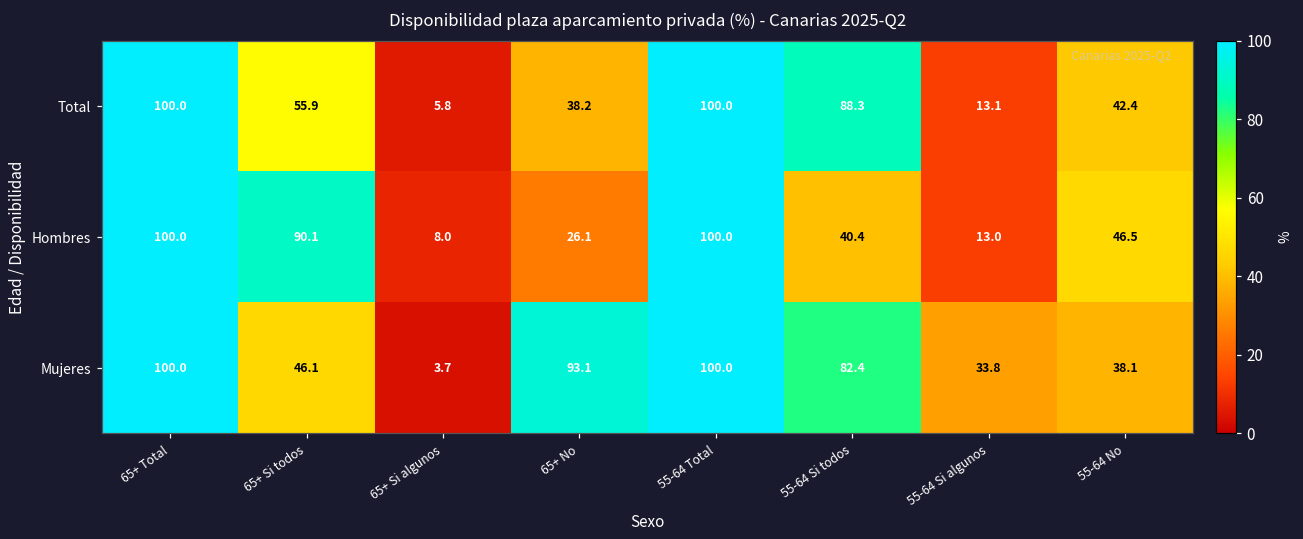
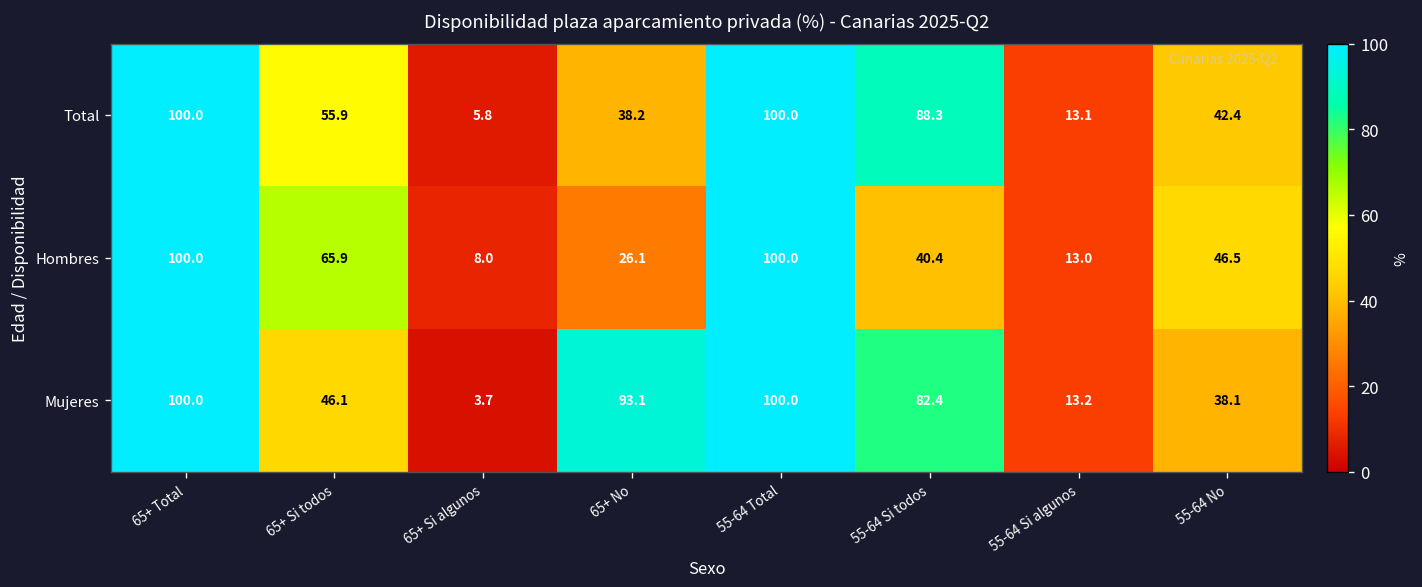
Hombres, 65+ Si todos: 90.1 -> 65.9
Mujeres, 55-64 Si algunos: 33.8 -> 13.2
